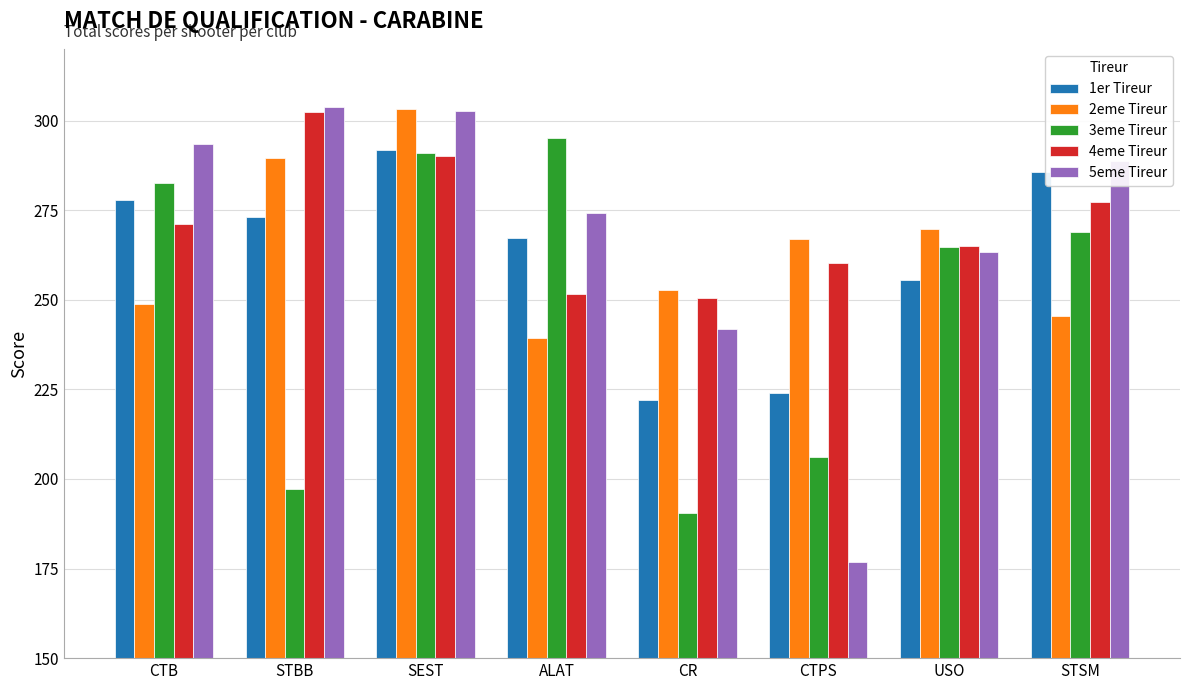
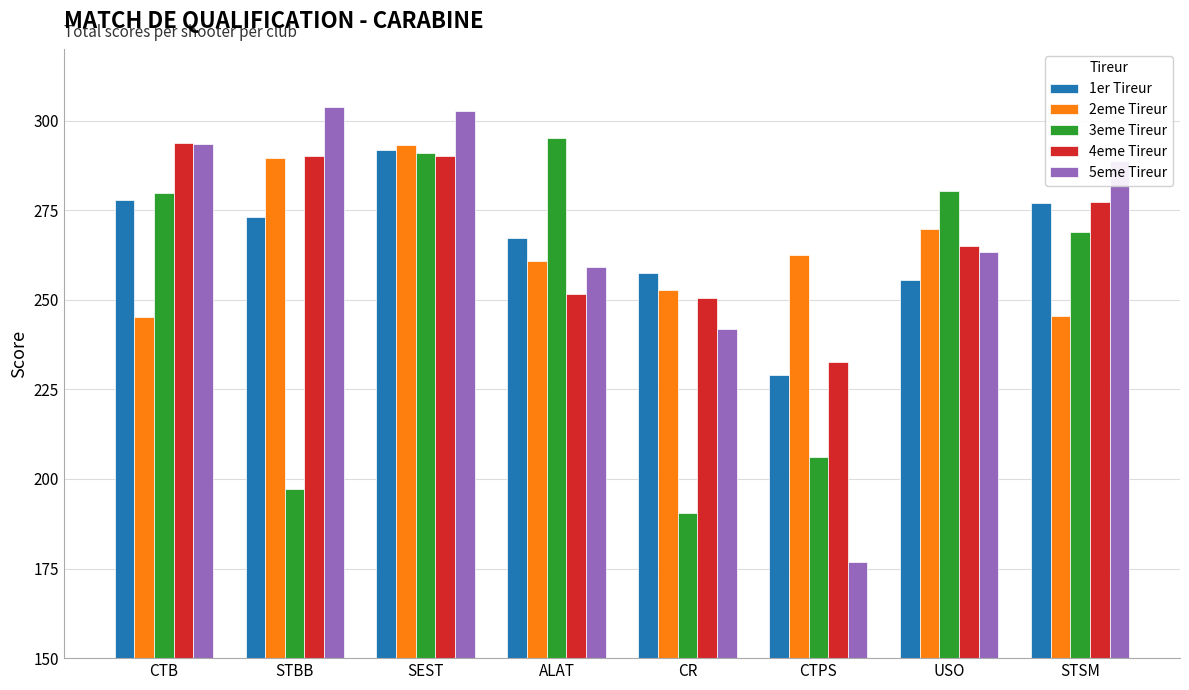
2eme Tireur, CTB: 249 -> 245
3eme Tireur, CTB: 283 -> 280
4eme Tireur, CTB: 271 -> 294
4eme Tireur, STBB: 303 -> 290
2eme Tireur, SEST: 303 -> 293
2eme Tireur, ALAT: 239 -> 261
5eme Tireur, ALAT: 274 -> 259
1er Tireur, CR: 222 -> 258
1er Tireur, CTPS: 224 -> 229
2eme Tireur, CTPS: 267 -> 263
4eme Tireur, CTPS: 260 -> 232
3eme Tireur, USO: 265 -> 280
1er Tireur, STSM: 286 -> 277
